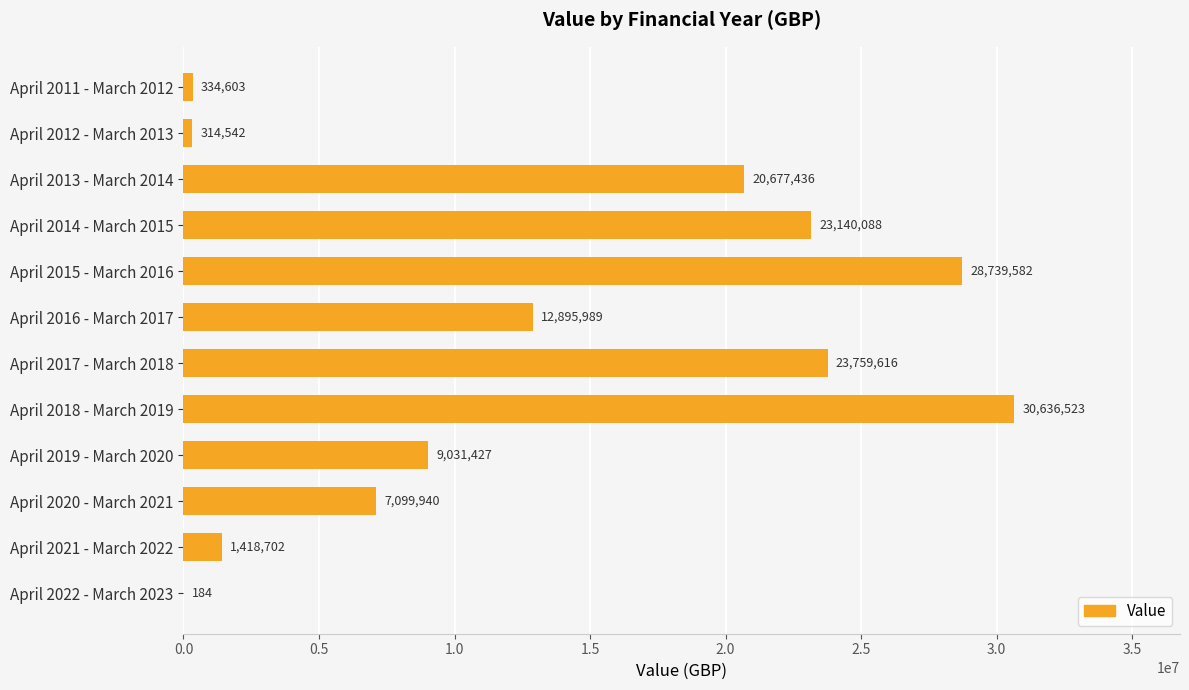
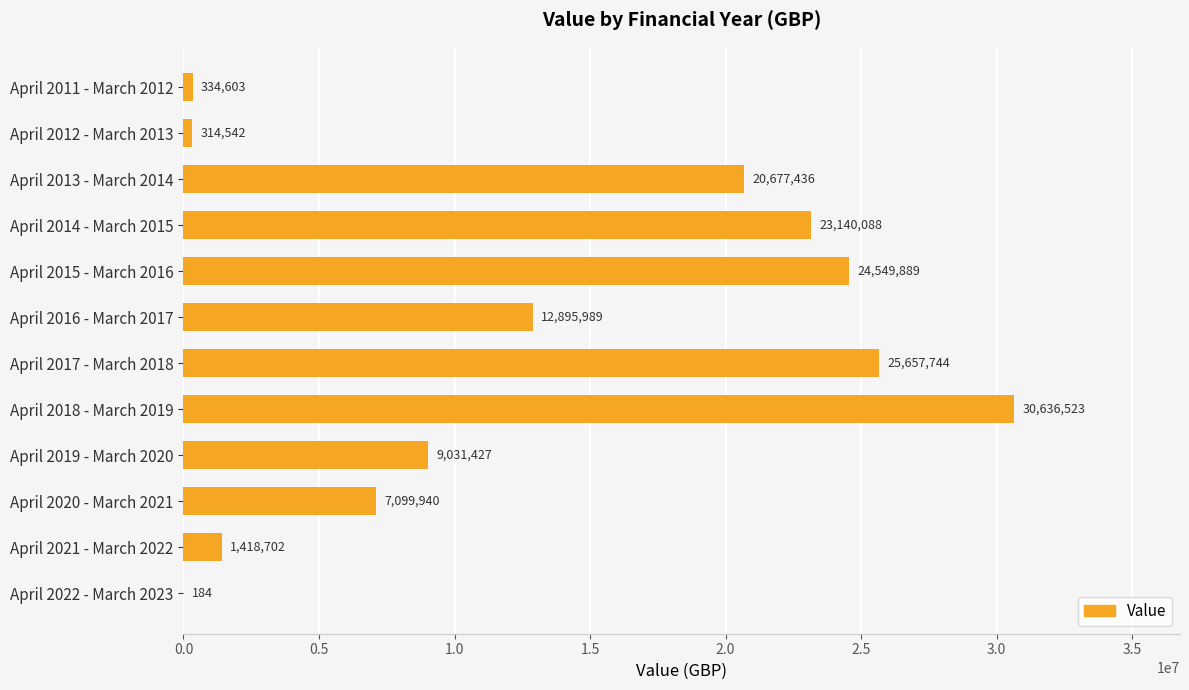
April 2015 - March 2016: 28,739,582 -> 24,549,889
April 2017 - March 2018: 23,759,616 -> 25,657,744
